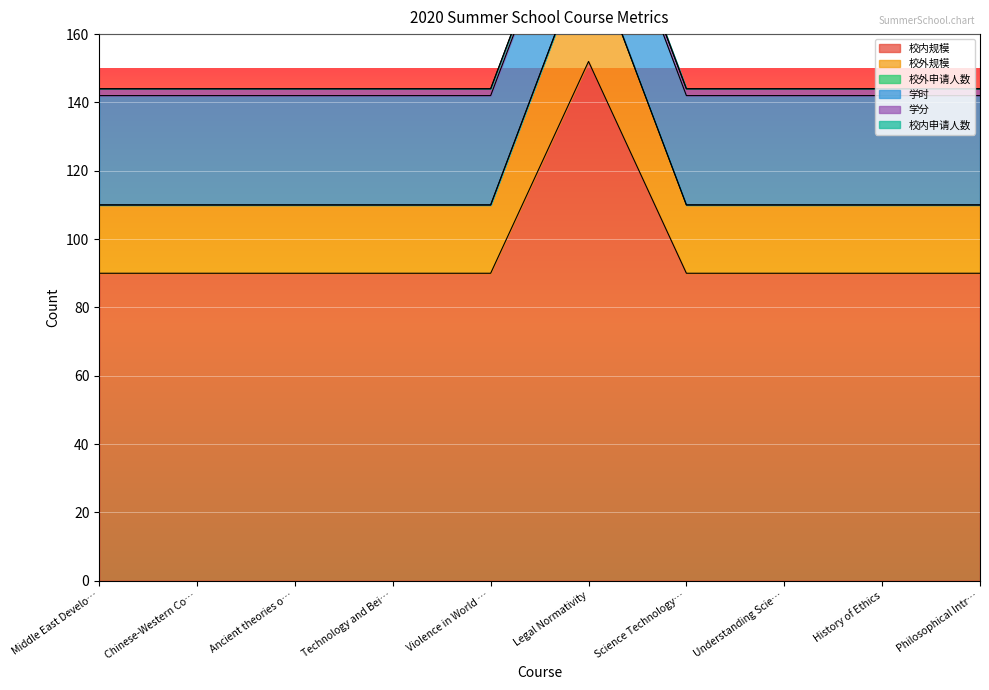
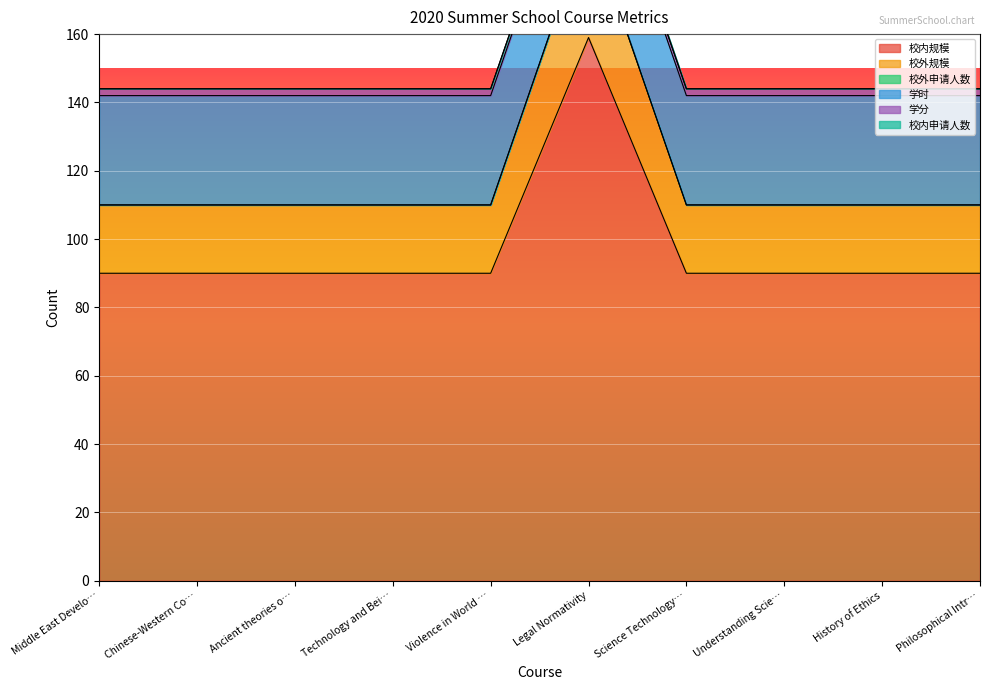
校内规模, Legal Normativity: 152 -> 159
